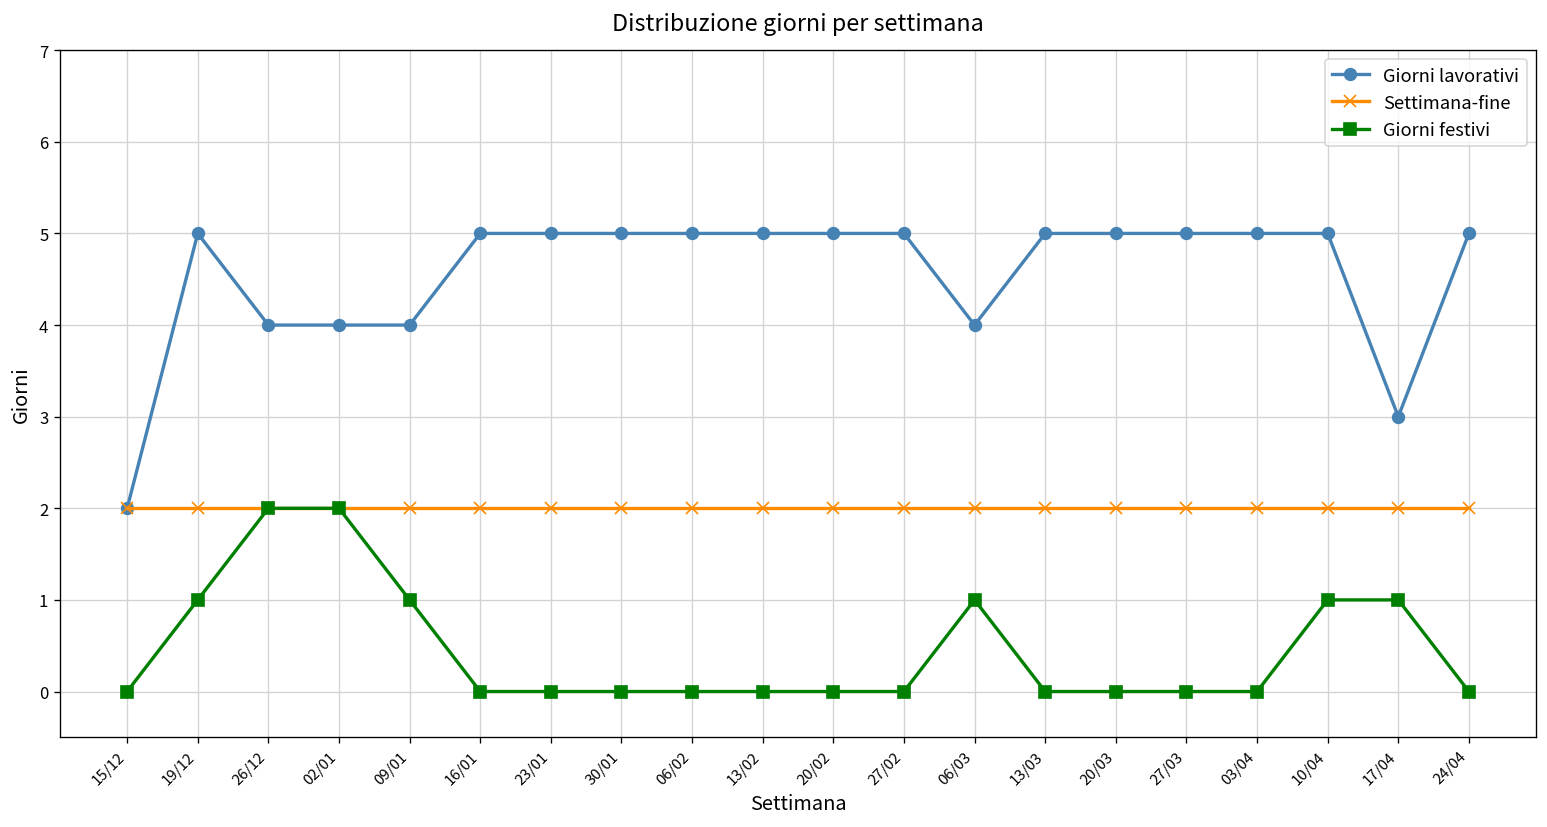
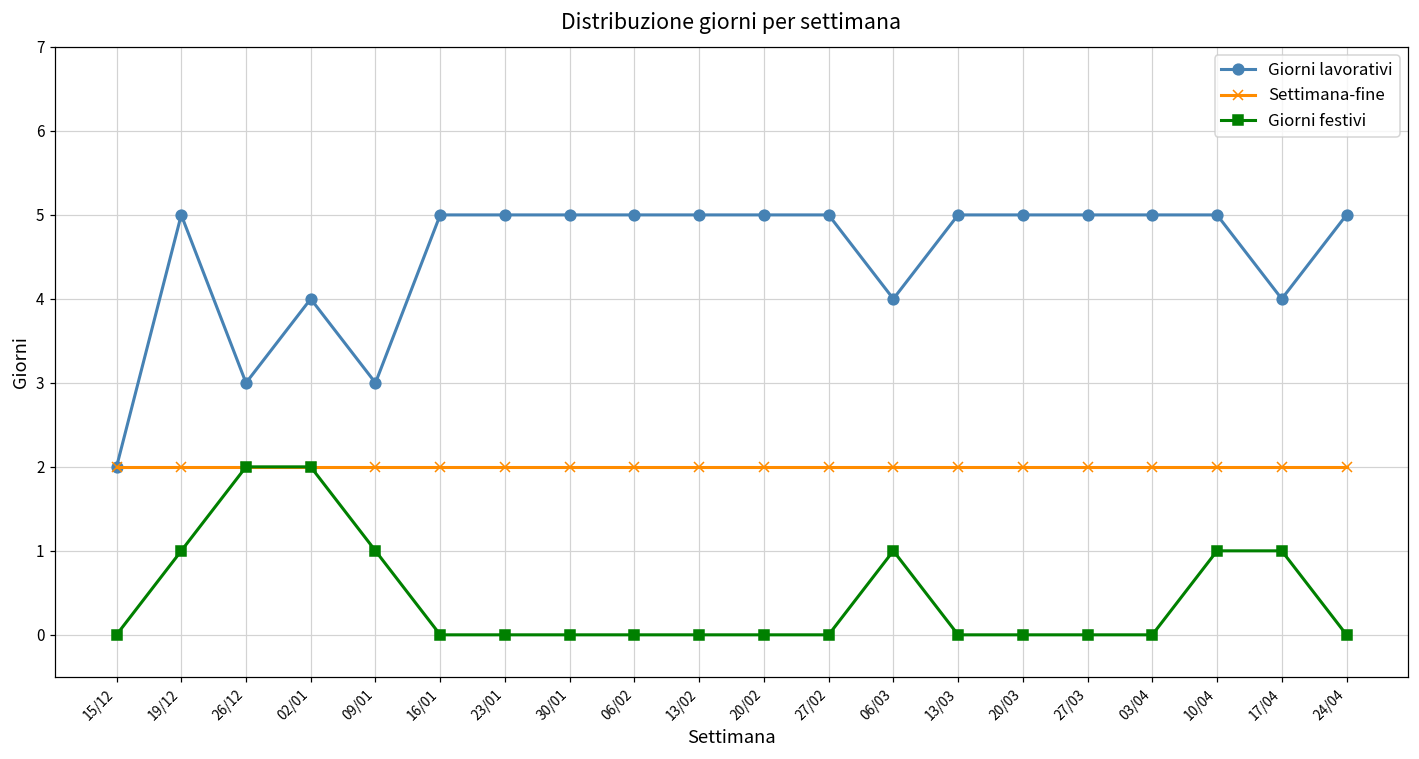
Giorni lavorativi, 26/12: 4 -> 3
Giorni lavorativi, 09/01: 4 -> 3
Giorni lavorativi, 17/04: 3 -> 4
